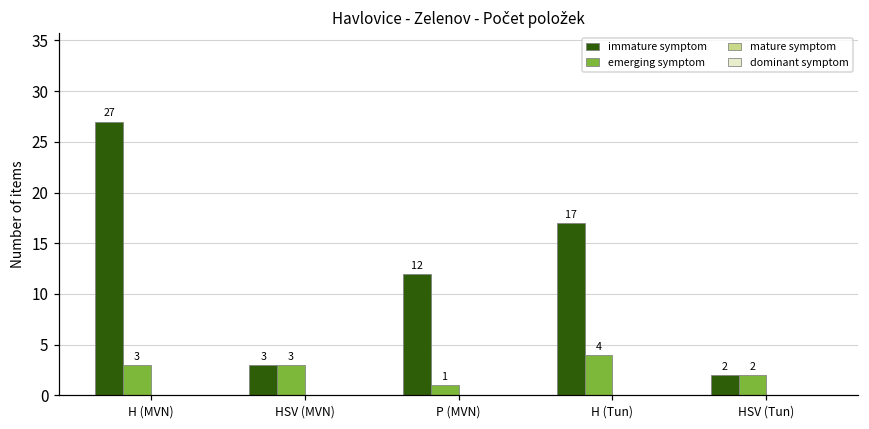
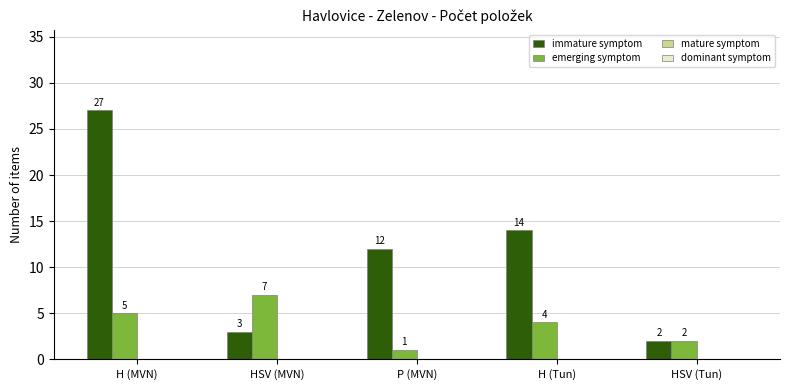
emerging symptom, H (MVN): 3 -> 5
emerging symptom, HSV (MVN): 3 -> 7
immature symptom, H (Tun): 17 -> 14
